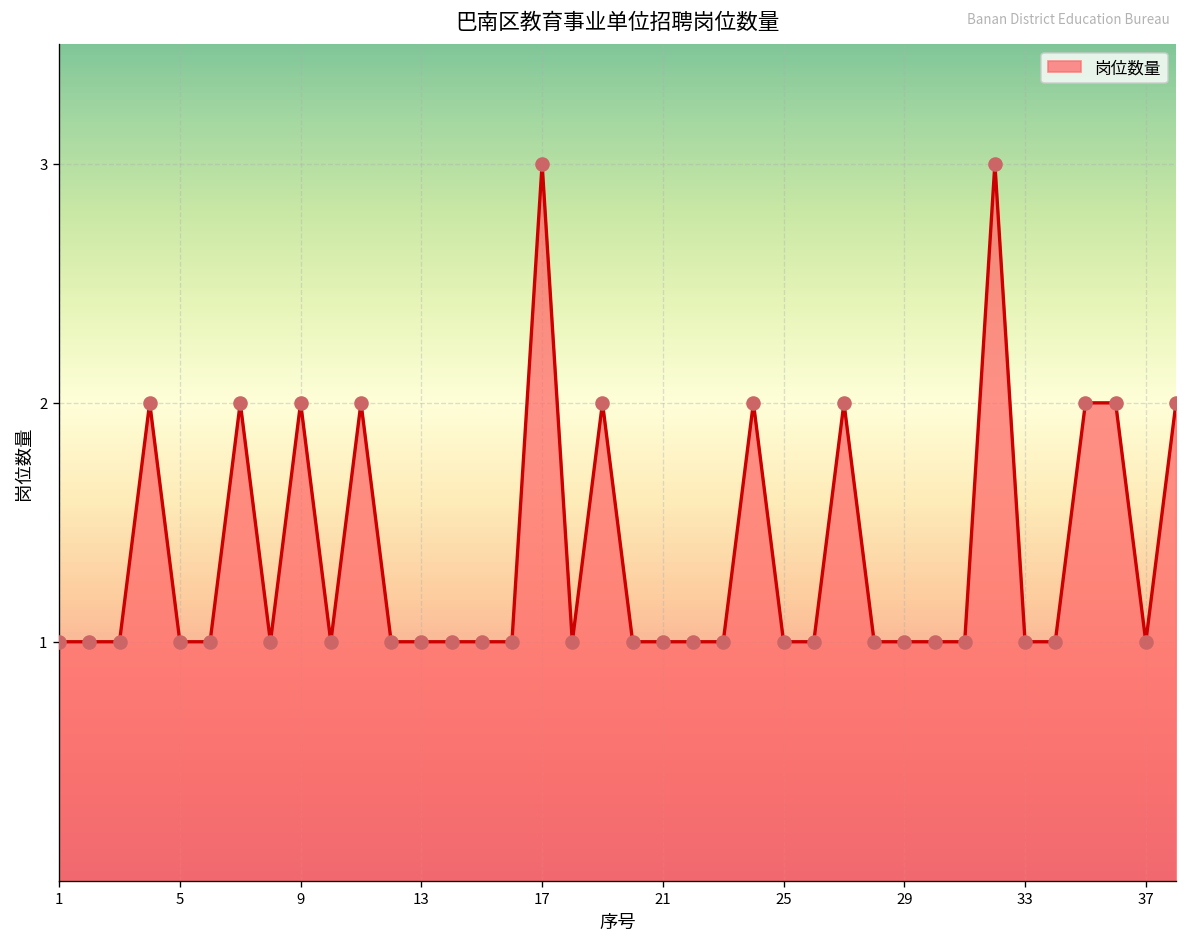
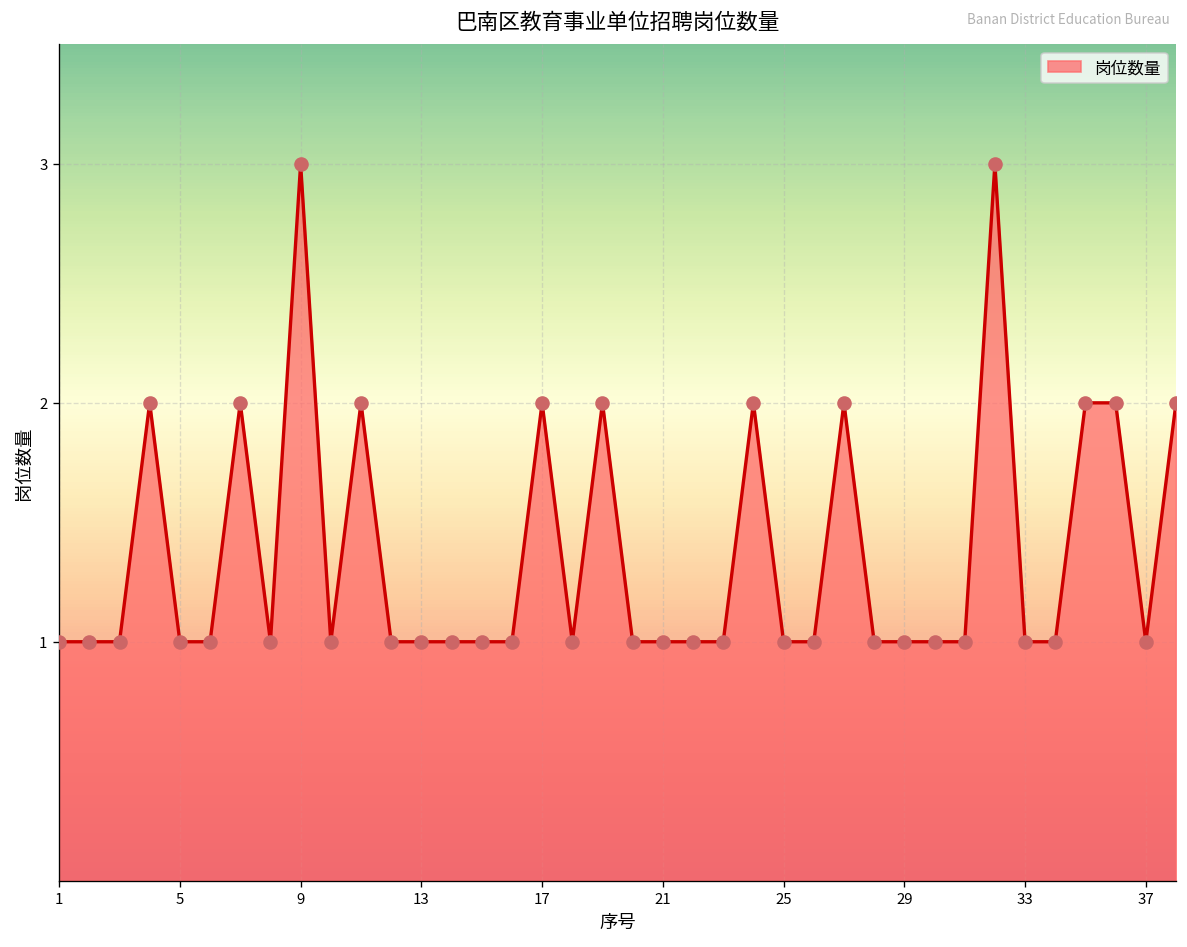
9: 2 -> 3
17: 3 -> 2
